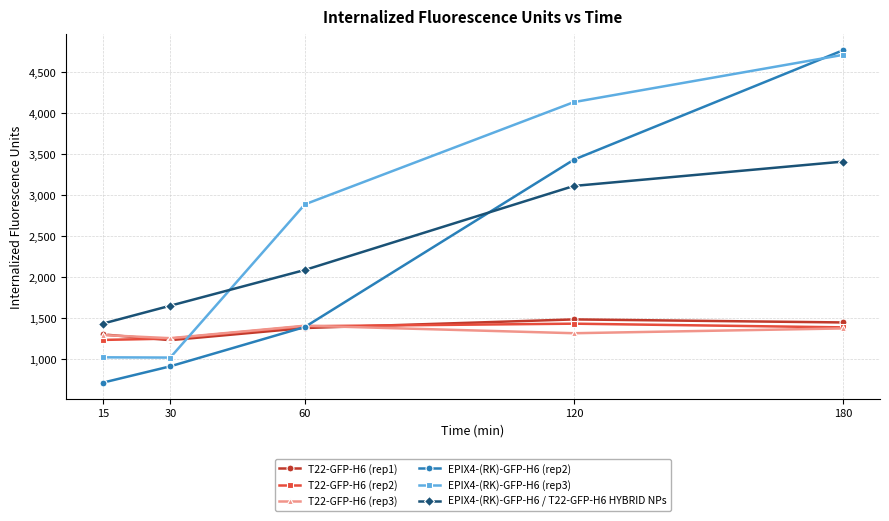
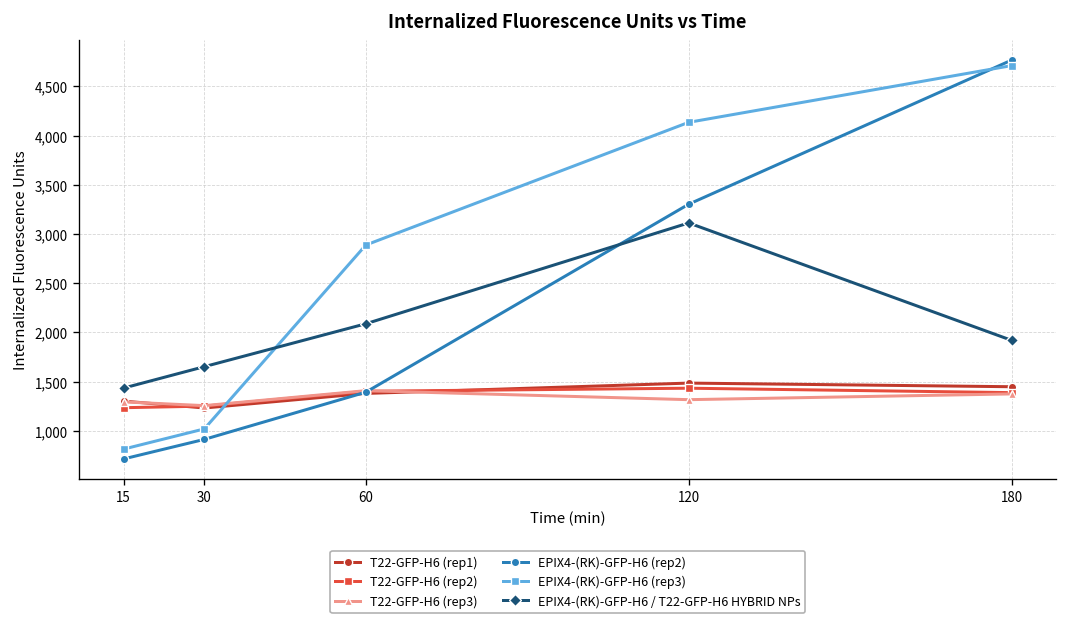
EPIX4-(RK)-GFP-H6 (rep3), 15: 1,000 -> 800
EPIX4-(RK)-GFP-H6 (rep2), 120: 3,400 -> 3,300
EPIX4-(RK)-GFP-H6 / T22-GFP-H6 HYBRID NPs, 180: 3,400 -> 1,900
